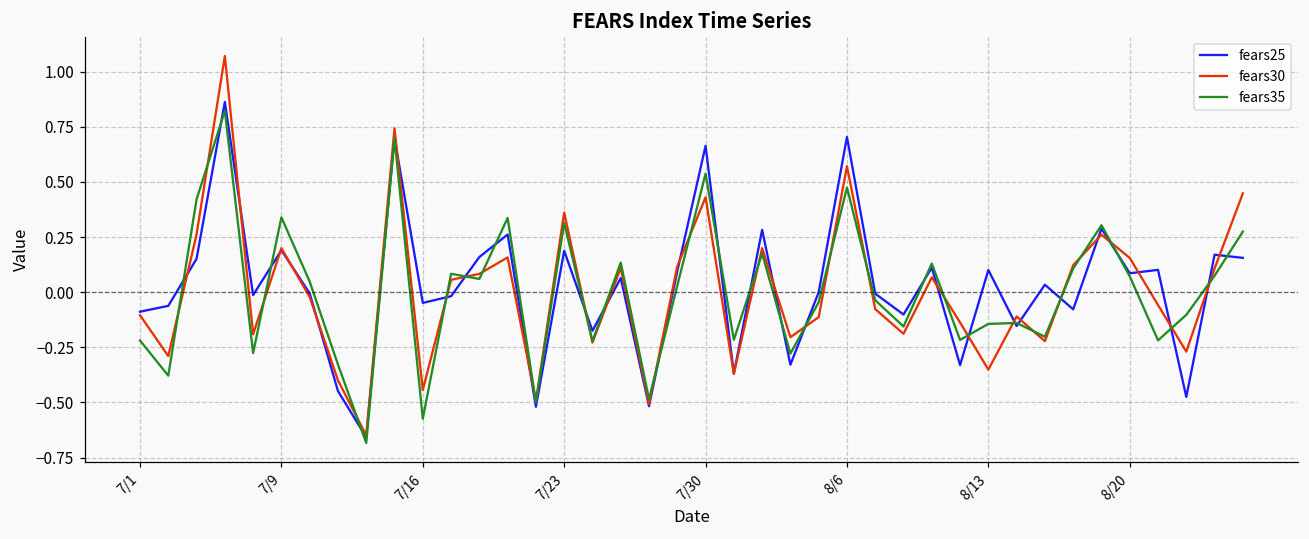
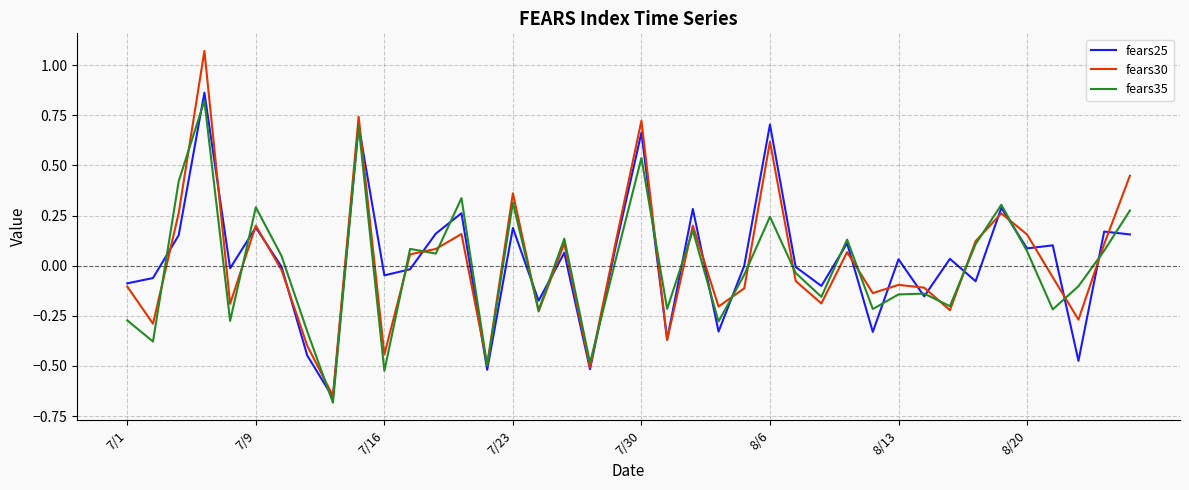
fears35, 7/1: -0.22 -> -0.27
fears35, 7/9: 0.34 -> 0.29
fears35, 7/16: -0.57 -> -0.52
fears30, 7/30: 0.43 -> 0.72
fears30, 8/6: 0.57 -> 0.62
fears35, 8/6: 0.47 -> 0.24
fears25, 8/13: 0.10 -> 0.03
fears30, 8/13: -0.35 -> -0.10
